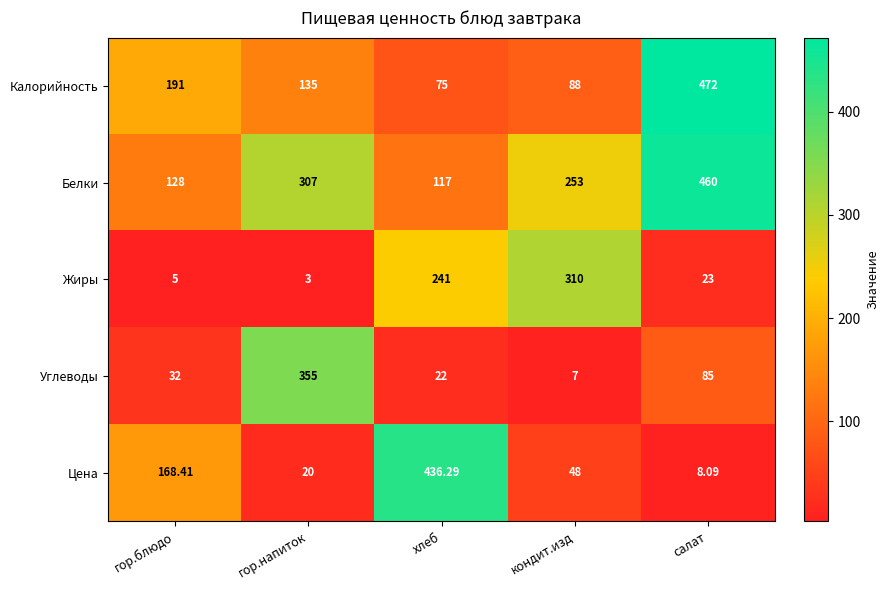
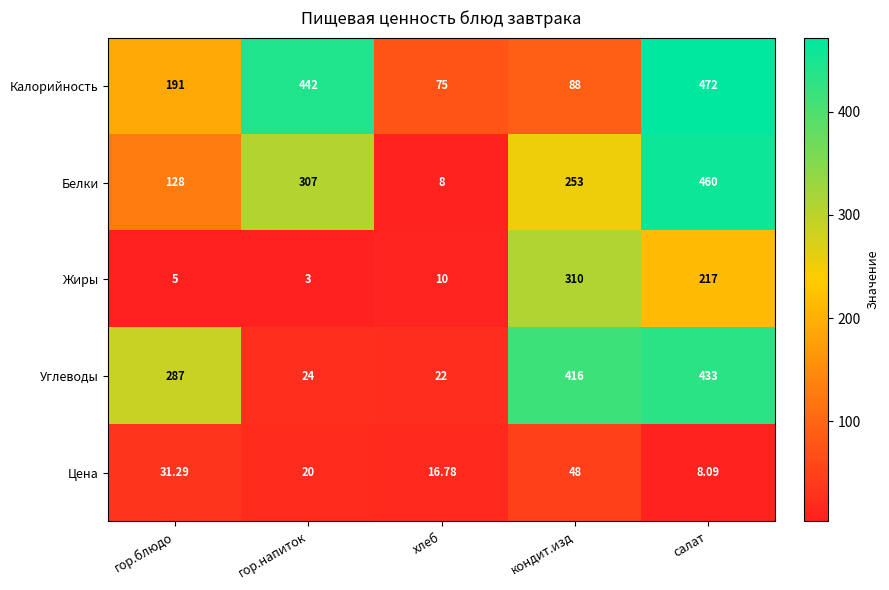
Калорийность, гор.напиток: 135 -> 442
Белки, хлеб: 117 -> 8
Жиры, хлеб: 241 -> 10
Жиры, салат: 23 -> 217
Углеводы, гор.блюдо: 32 -> 287
Углеводы, гор.напиток: 355 -> 24
Углеводы, кондит.изд: 7 -> 416
Углеводы, салат: 85 -> 433
Цена, гор.блюдо: 168.41 -> 31.29
Цена, хлеб: 436.29 -> 16.78
